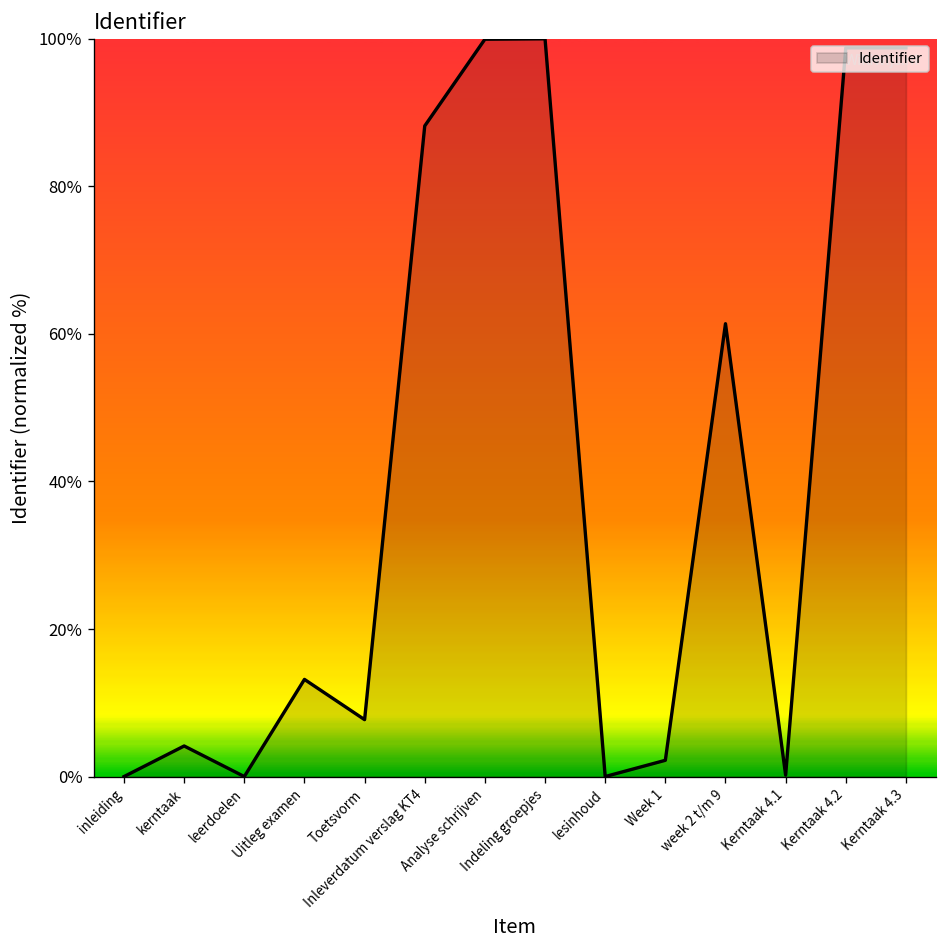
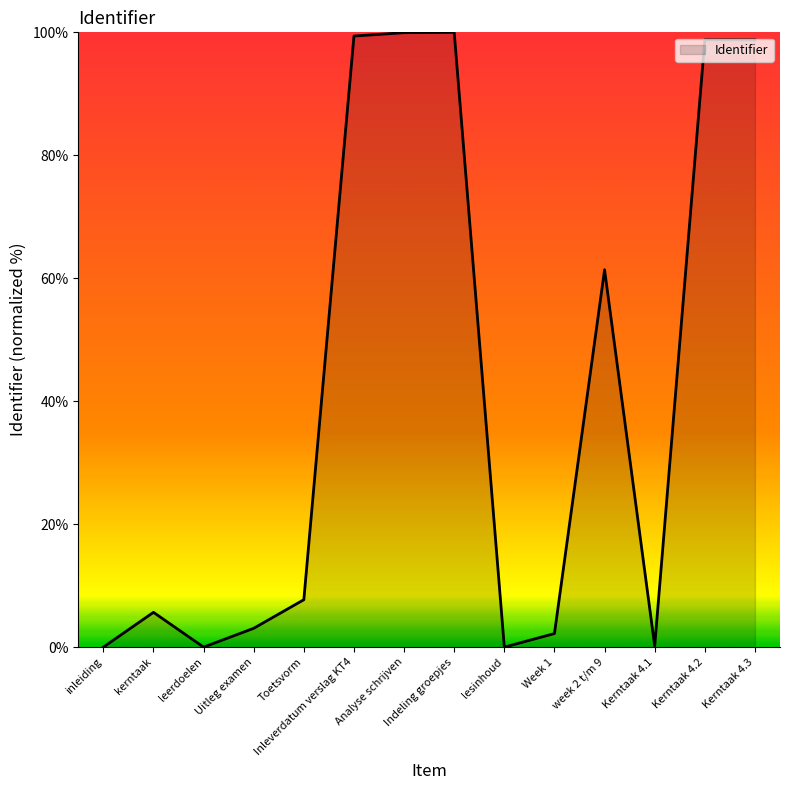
kerntaak: 4% -> 6%
Uitleg examen: 13% -> 3%
Inleverdatum verslag KT4: 88% -> 99%
